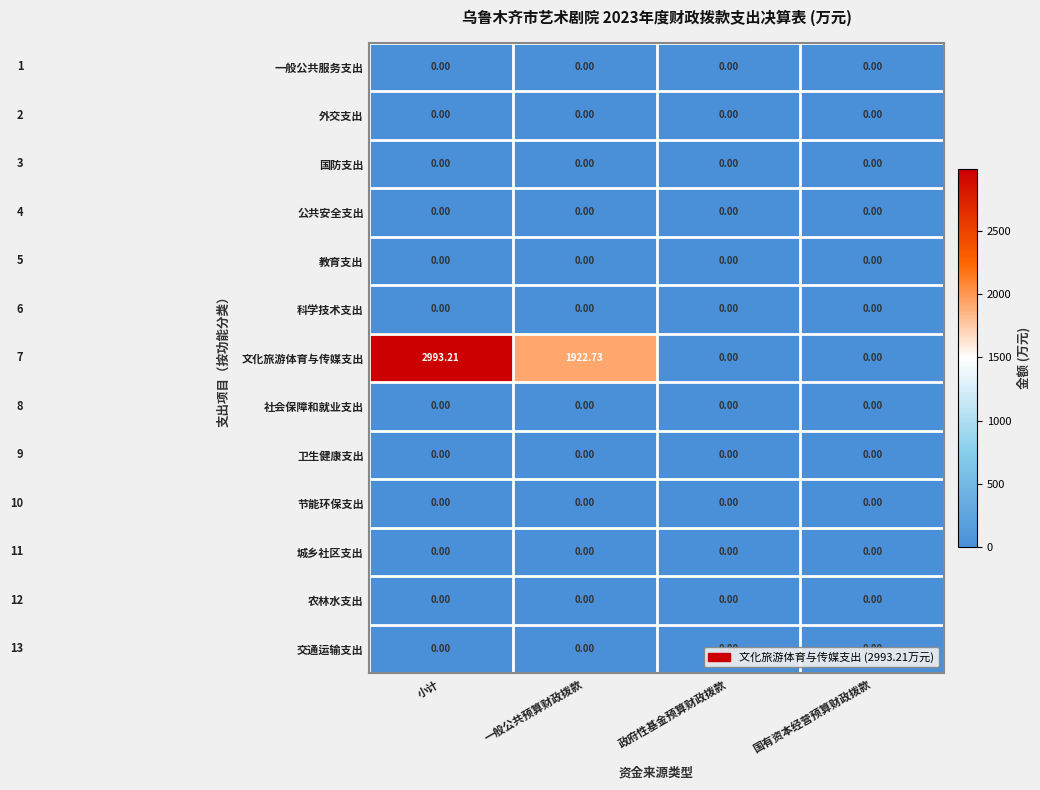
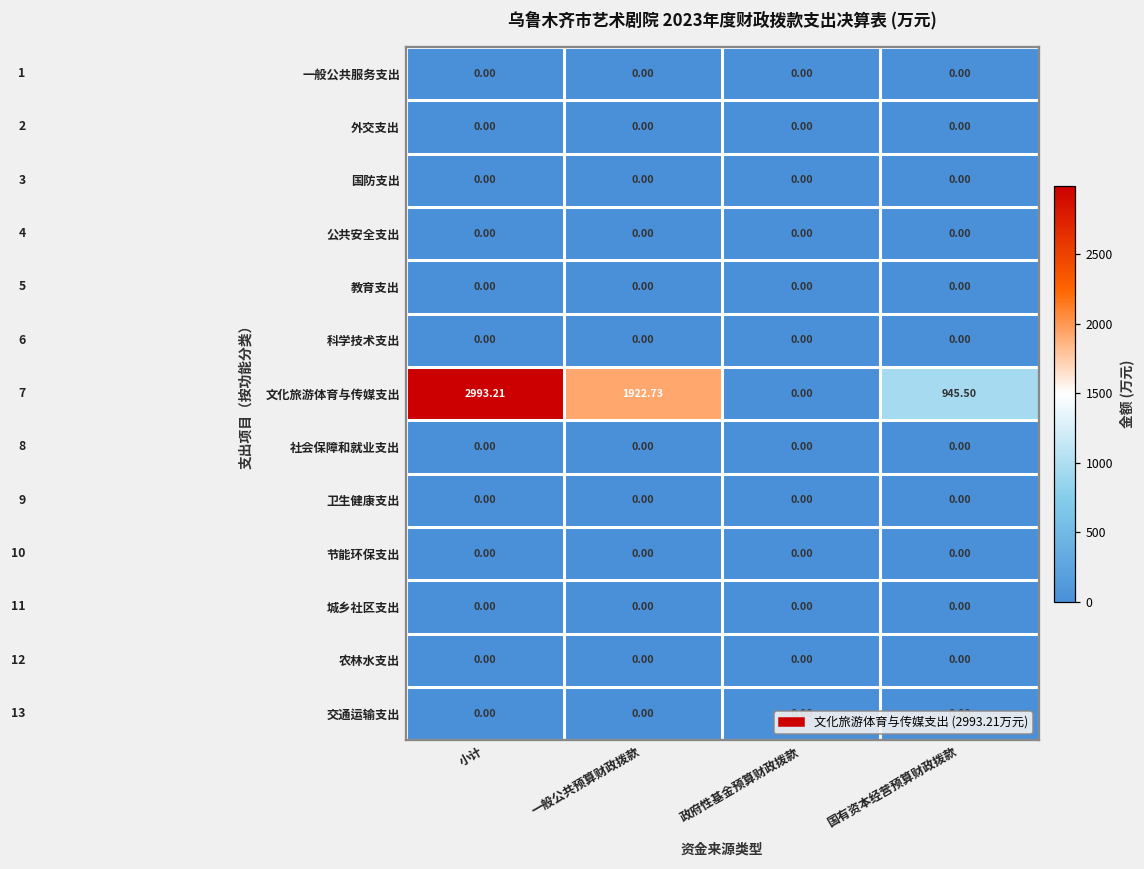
文化旅游体育与传媒支出, 国有资本经营预算财政拨款: 0.00 -> 945.50
